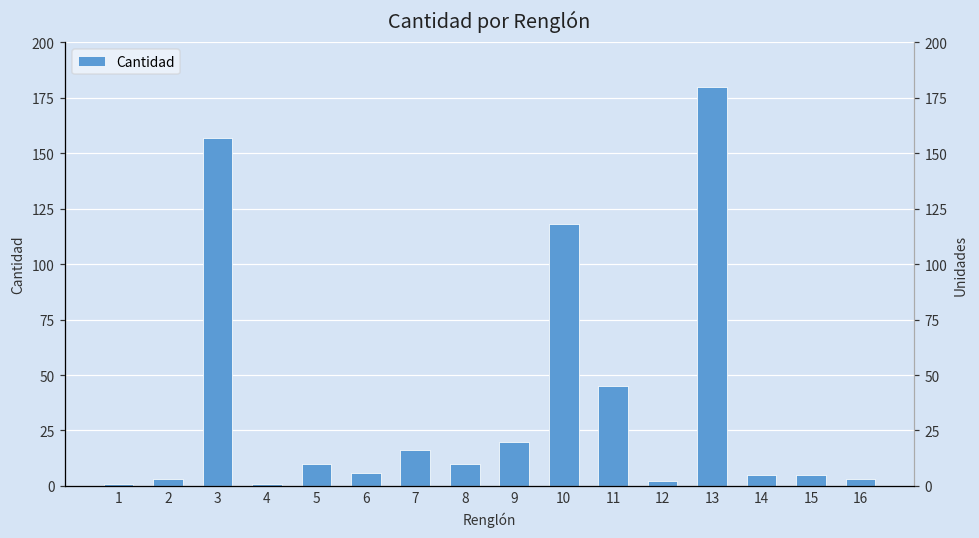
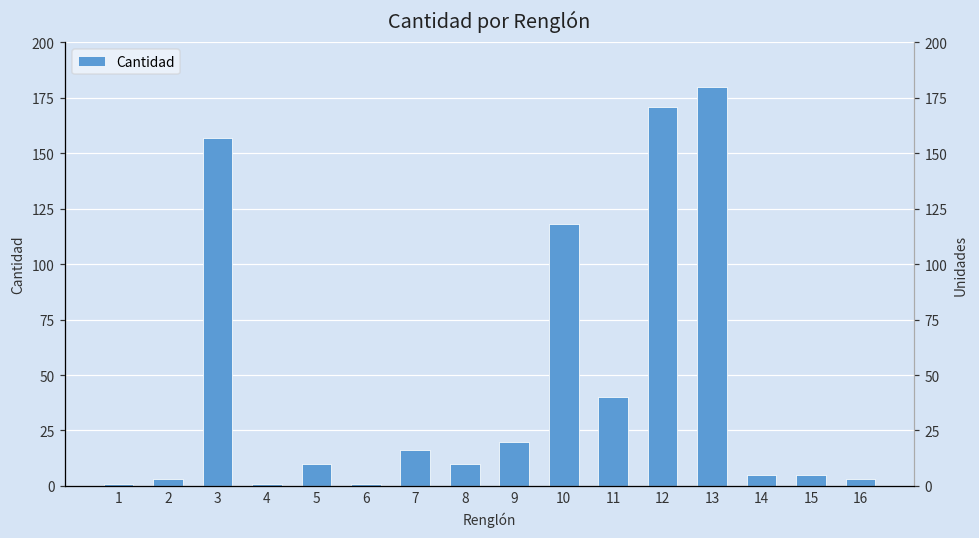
6: 6 -> 1
11: 45 -> 40
12: 2 -> 171
